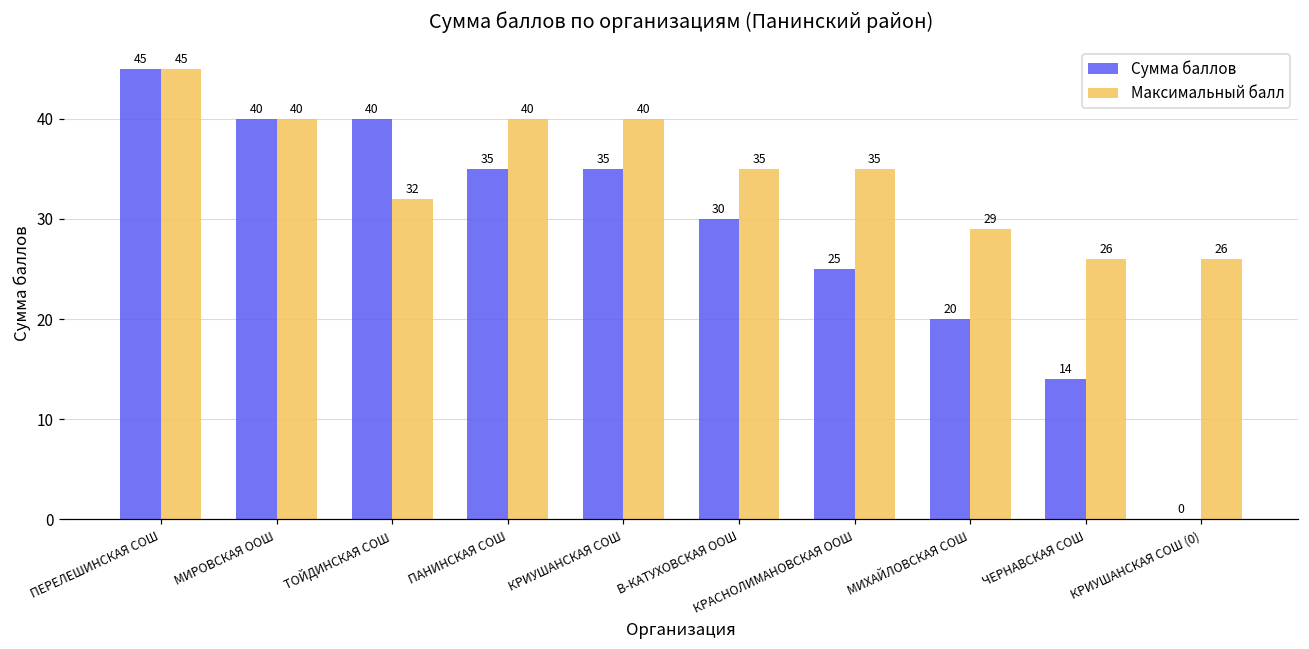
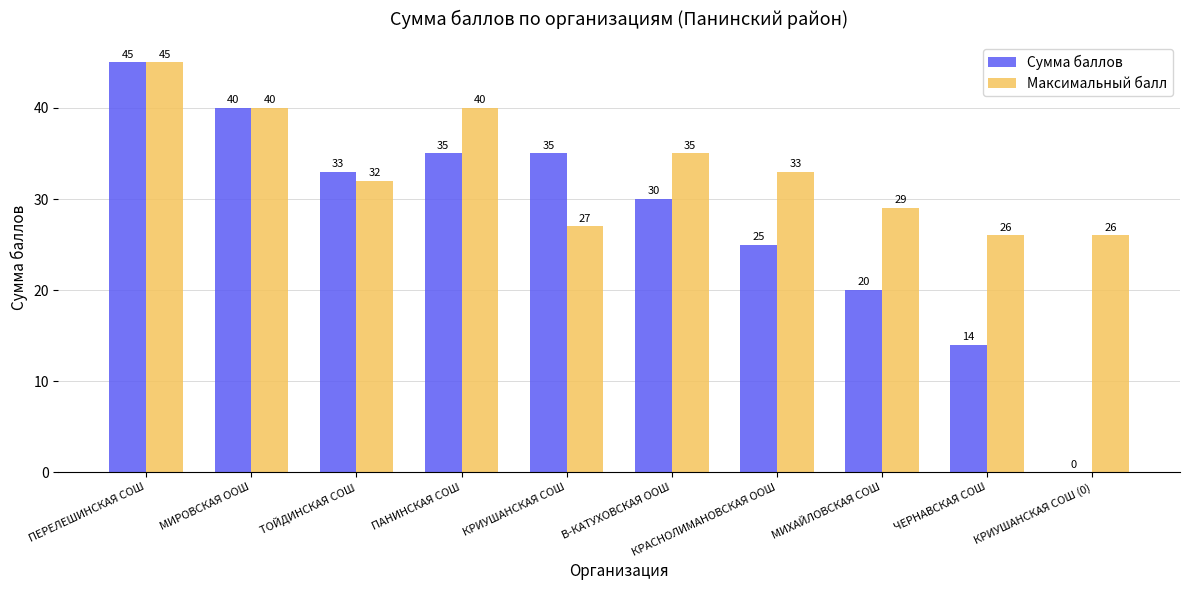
Сумма баллов, ТОЙДИНСКАЯ СОШ: 40 -> 33
Максимальный балл, КРИУШАНСКАЯ СОШ: 40 -> 27
Максимальный балл, КРАСНОЛИМАНОВСКАЯ ООШ: 35 -> 33
